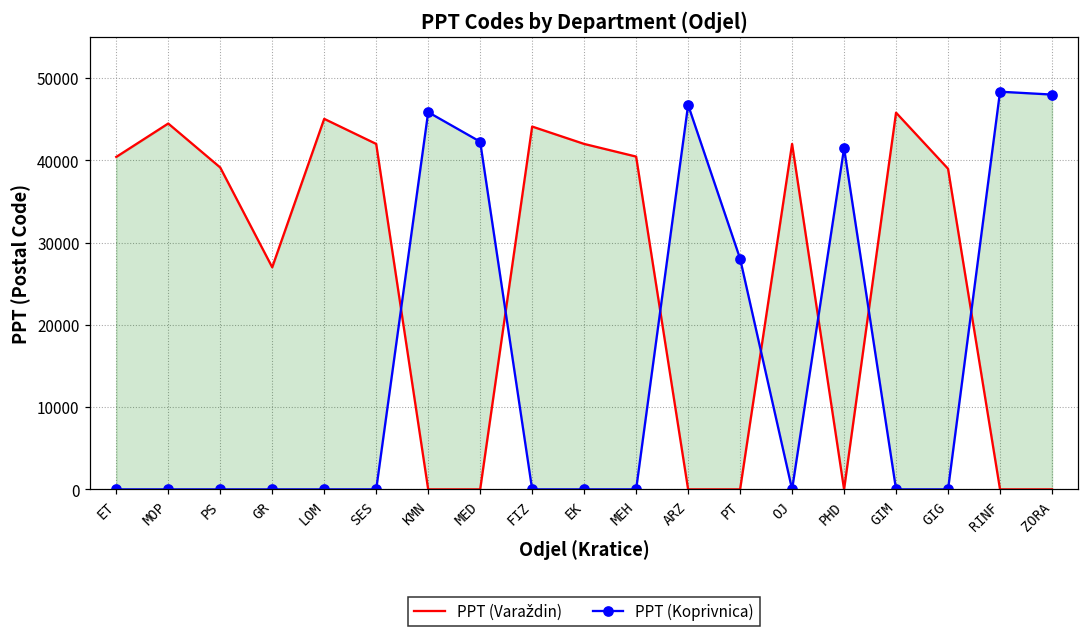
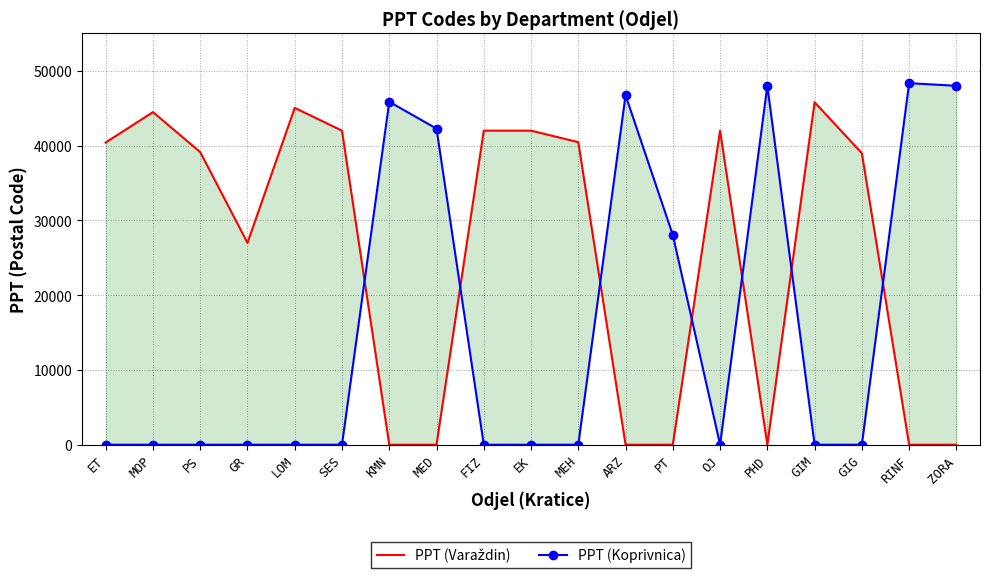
PPT (Varaždin), FIZ: 44000 -> 42000
PPT (Koprivnica), PHD: 41000 -> 48000
